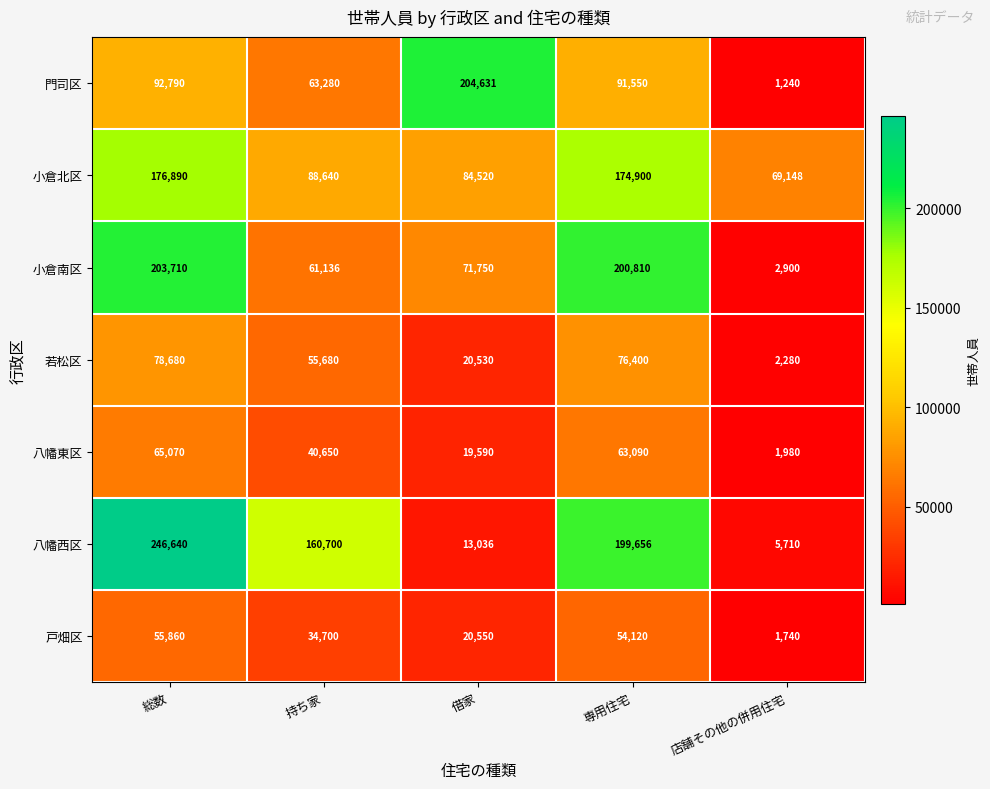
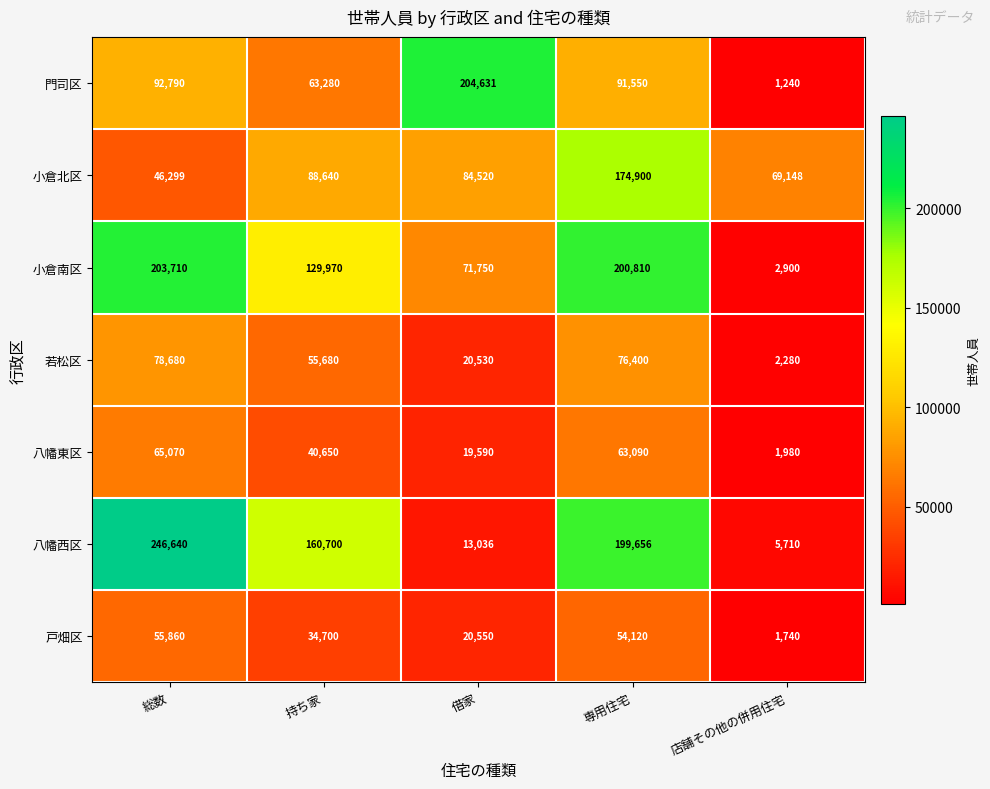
小倉北区, 総数: 176,890 -> 46,299
小倉南区, 持ち家: 61,136 -> 129,970
